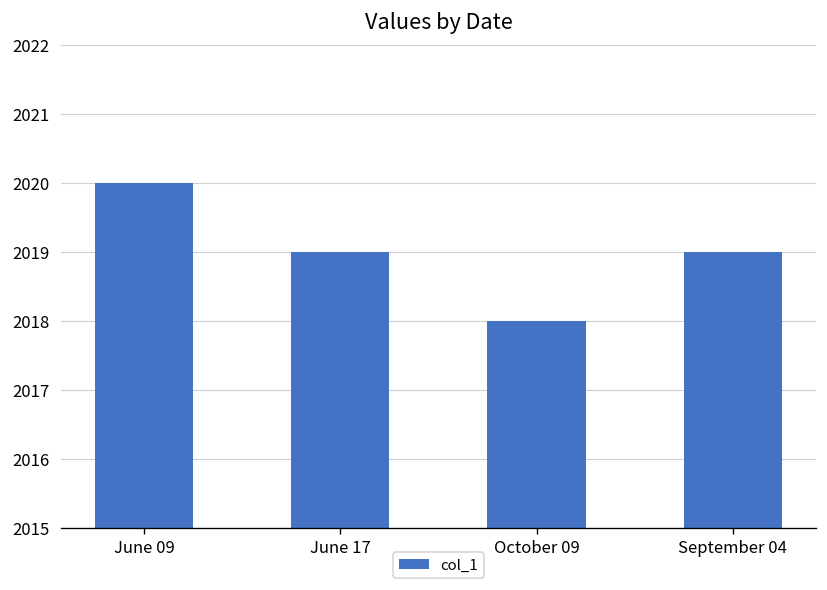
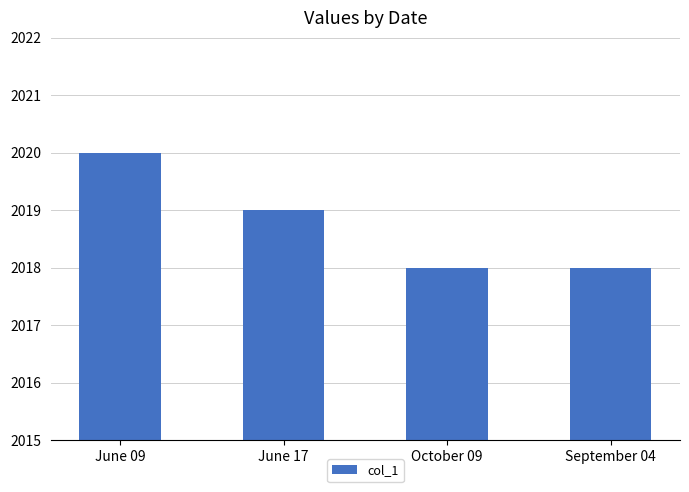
September 04: 2019 -> 2018
